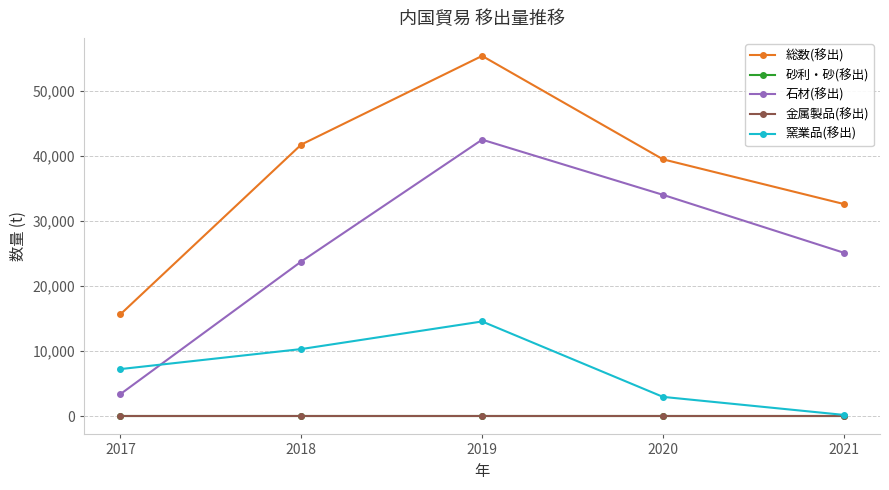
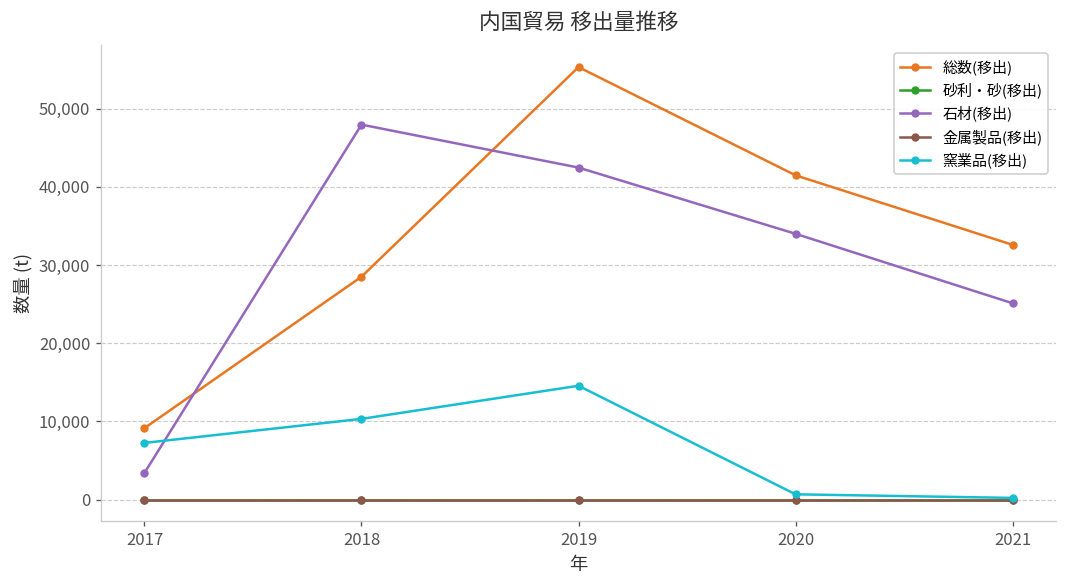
総数(移出), 2017: 16,000 -> 9,000
総数(移出), 2018: 42,000 -> 29,000
石材(移出), 2018: 24,000 -> 48,000
総数(移出), 2020: 39,000 -> 41,000
窯業品(移出), 2020: 3,000 -> 1,000
